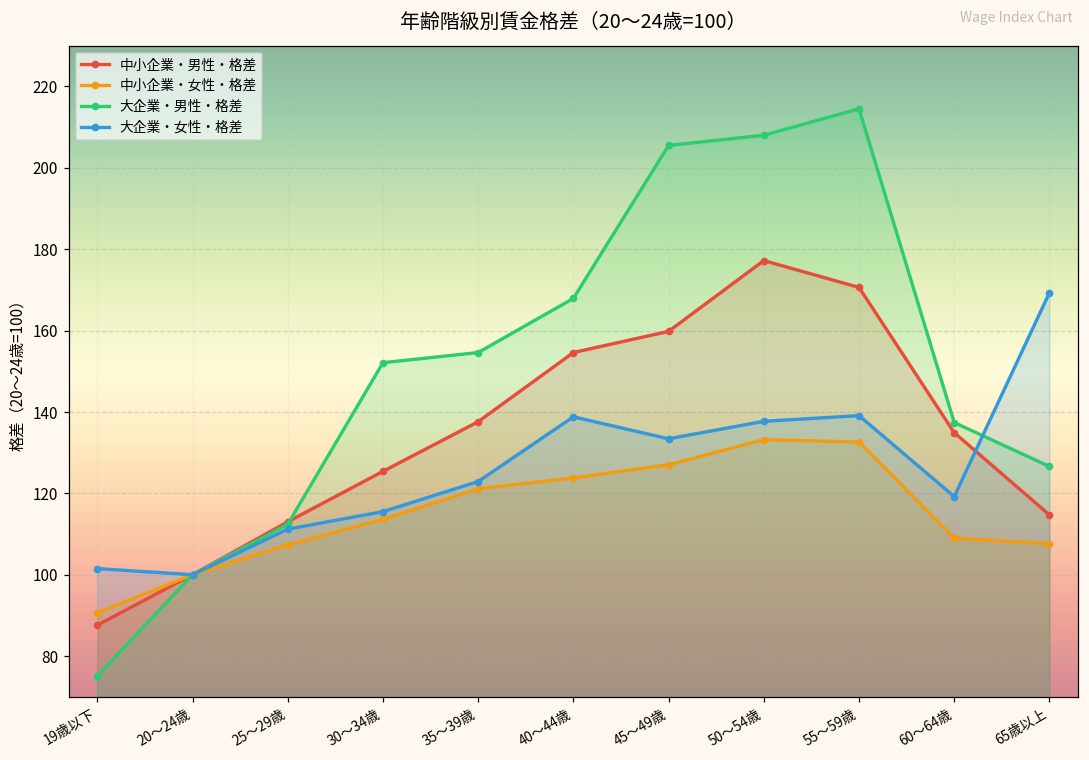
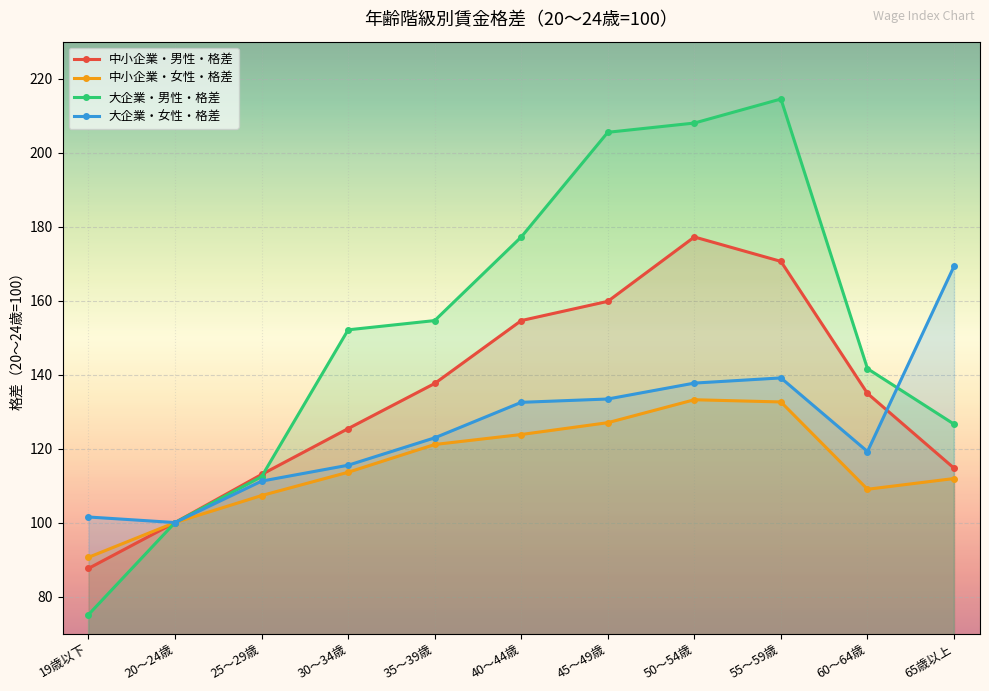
大企業・男性・格差, 40～44歳: 168 -> 177
大企業・女性・格差, 40～44歳: 139 -> 133
大企業・男性・格差, 60～64歳: 137 -> 142
中小企業・女性・格差, 65歳以上: 108 -> 112
